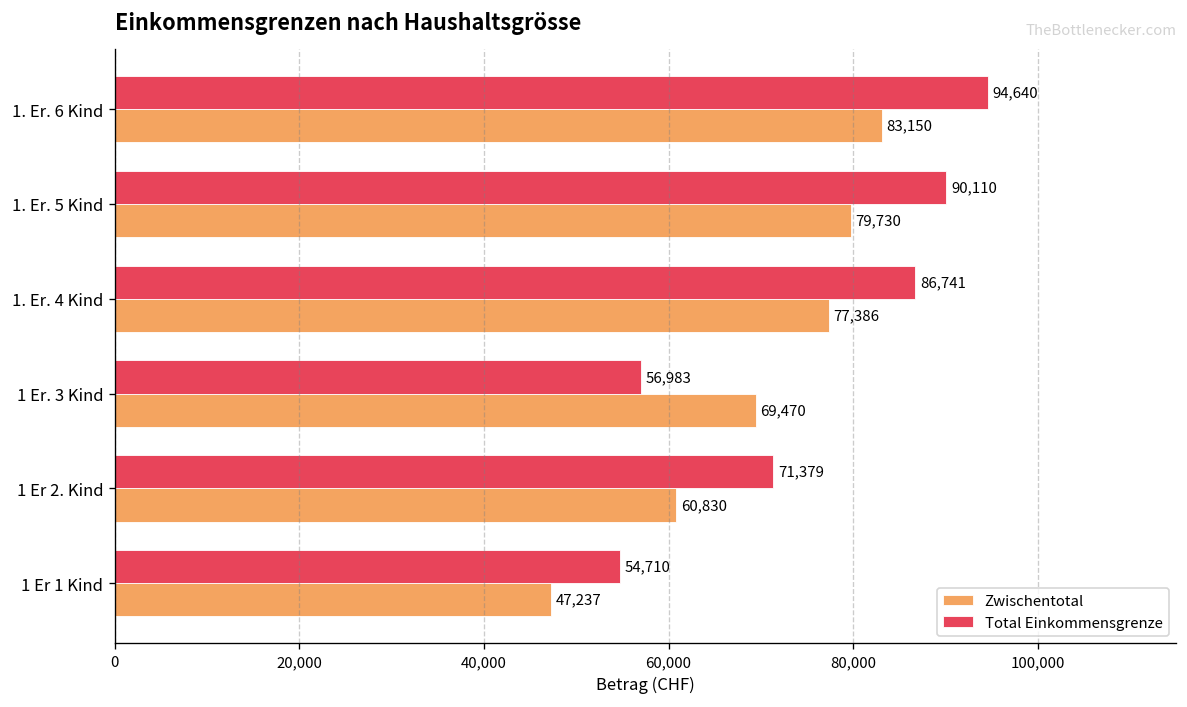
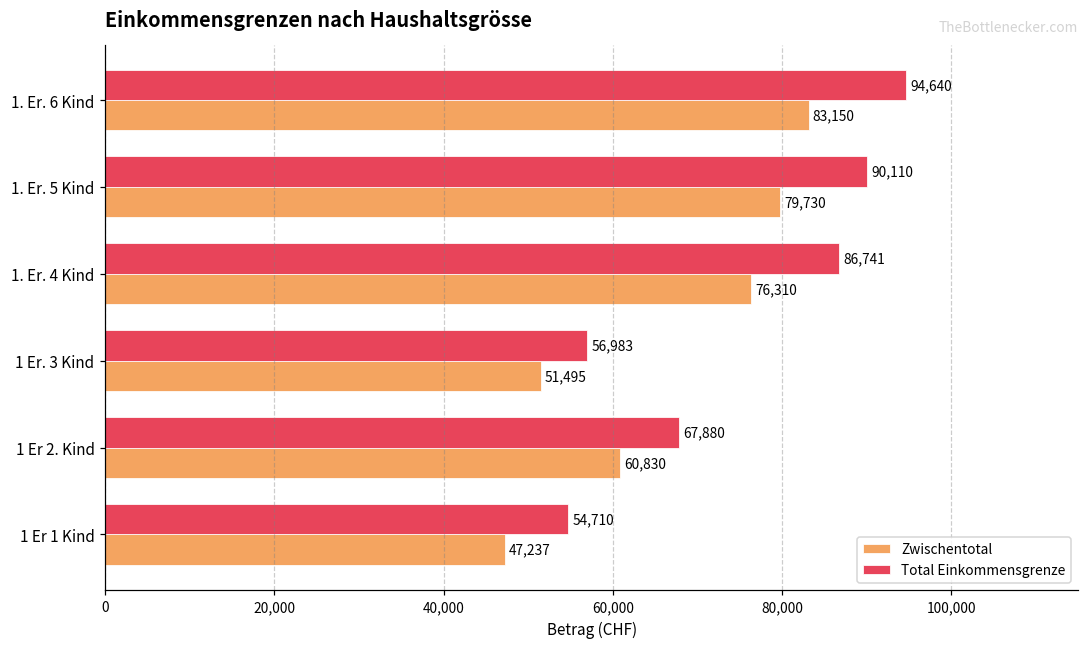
Zwischentotal, 1. Er. 4 Kind: 77,386 -> 76,310
Zwischentotal, 1 Er. 3 Kind: 69,470 -> 51,495
Total Einkommensgrenze, 1 Er 2. Kind: 71,379 -> 67,880
